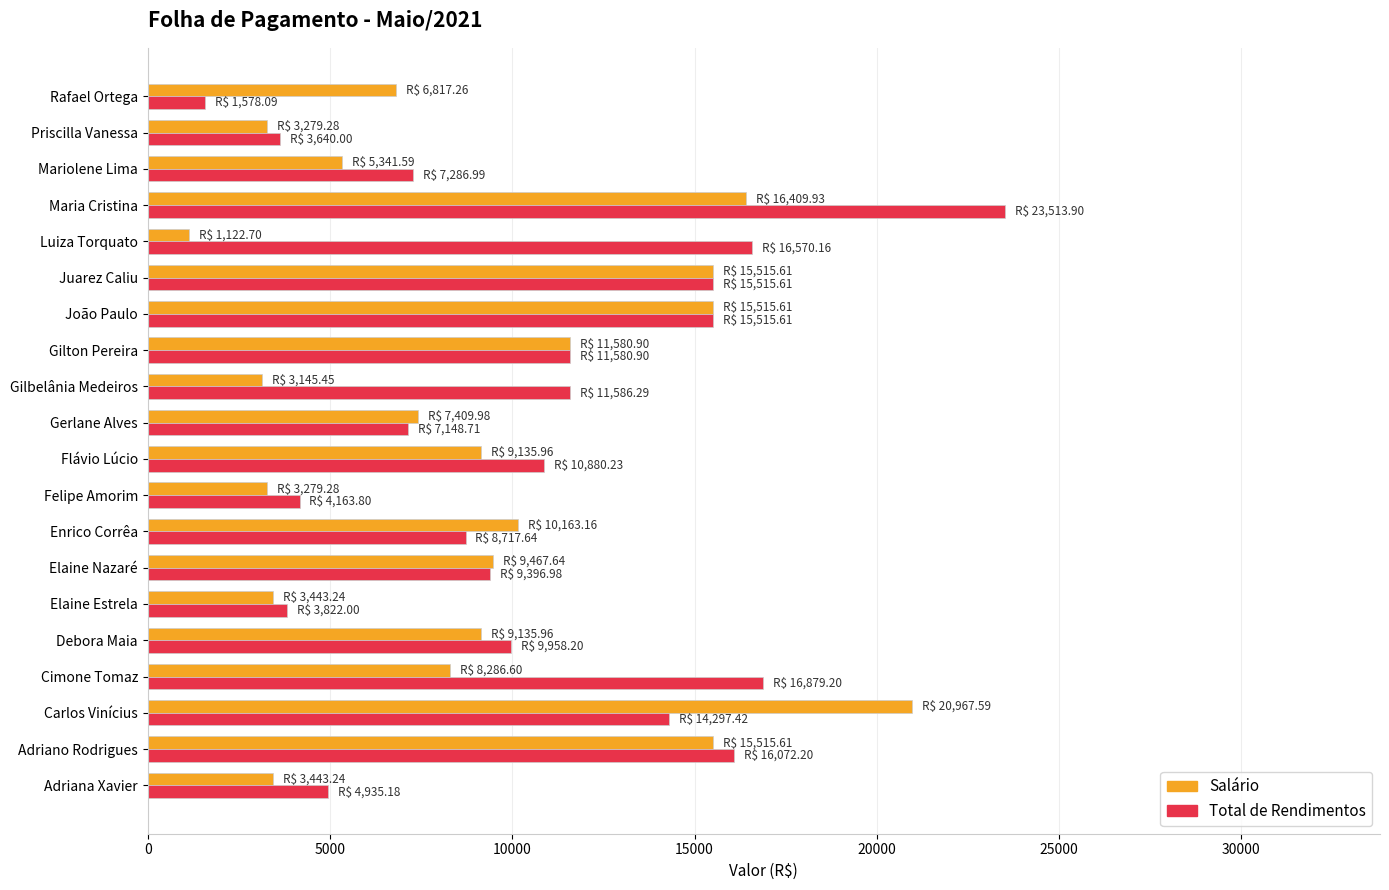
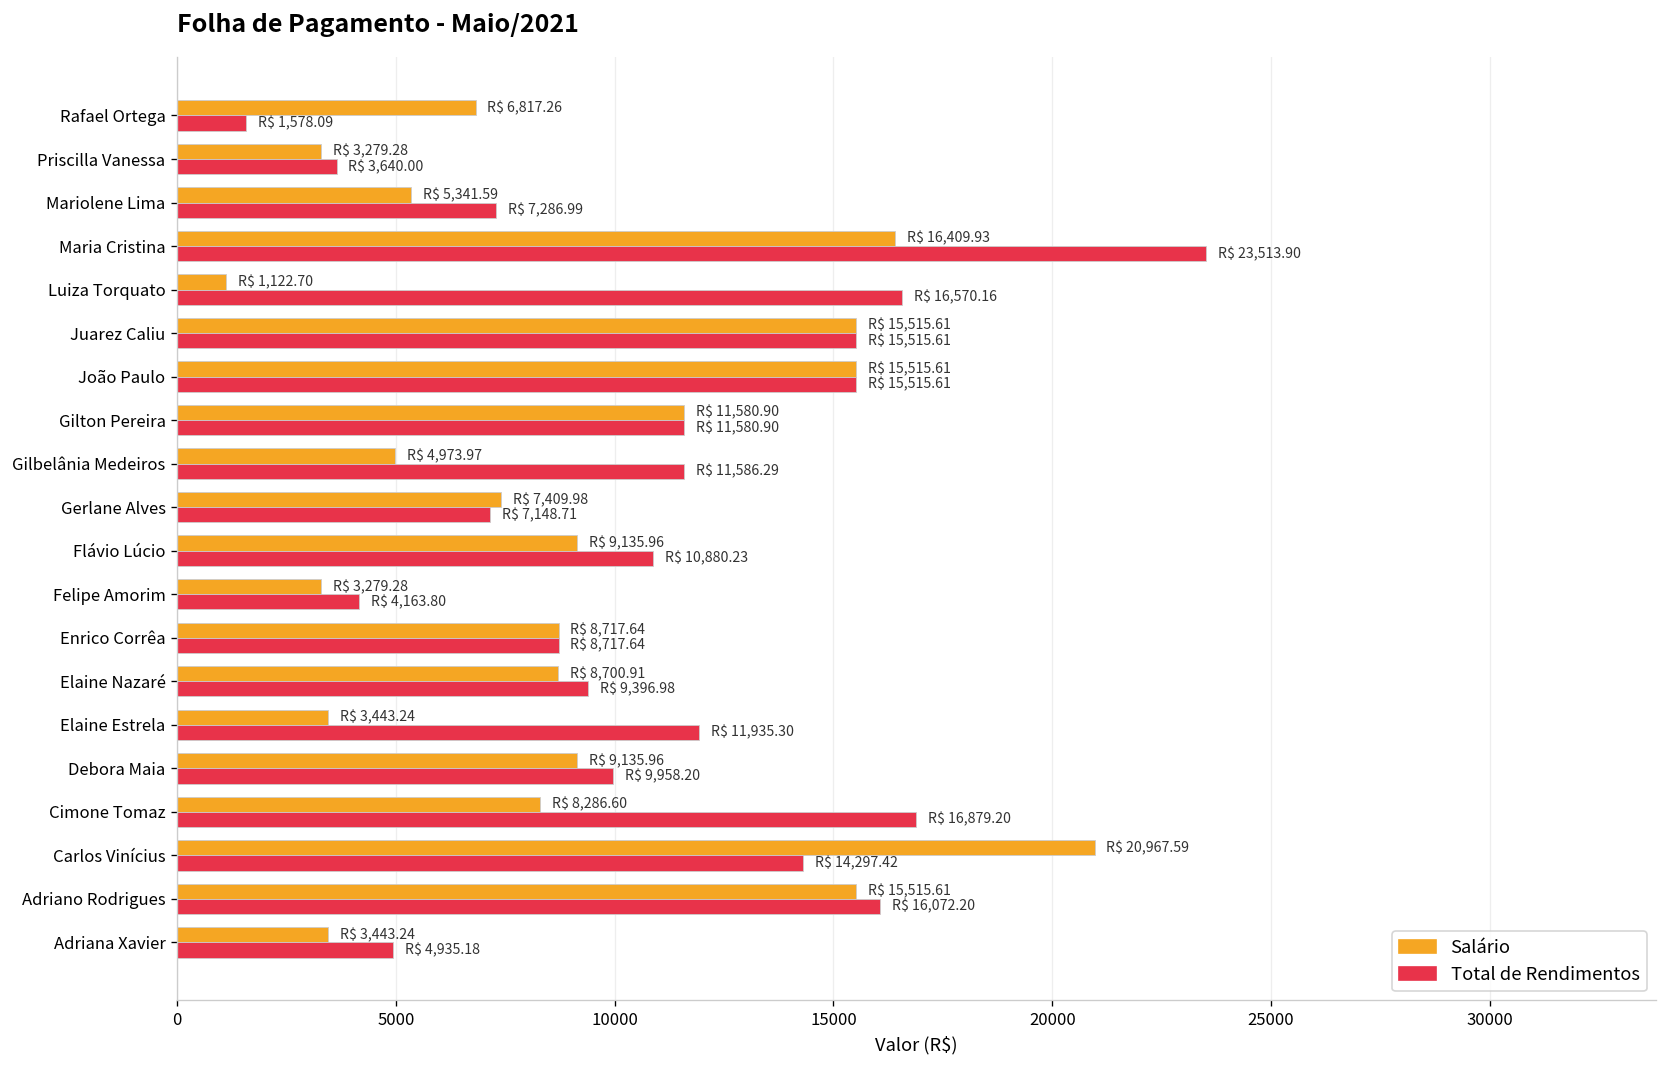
Salário, Gilbelânia Medeiros: 3,145.45 -> 4,973.97
Salário, Enrico Corrêa: 10,163.16 -> 8,717.64
Salário, Elaine Nazaré: 9,467.64 -> 8,700.91
Total de Rendimentos, Elaine Estrela: 3,822.00 -> 11,935.30
